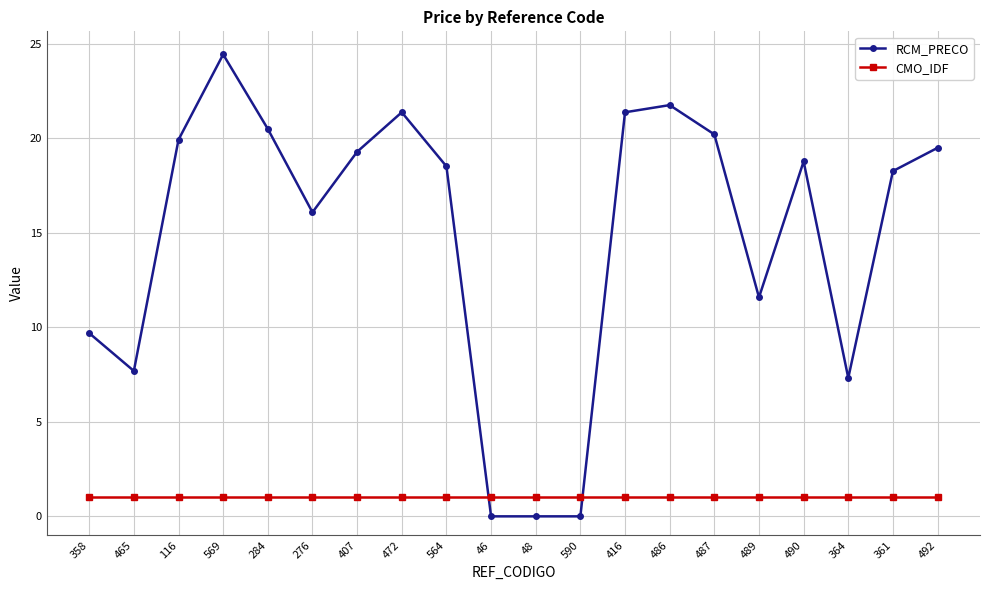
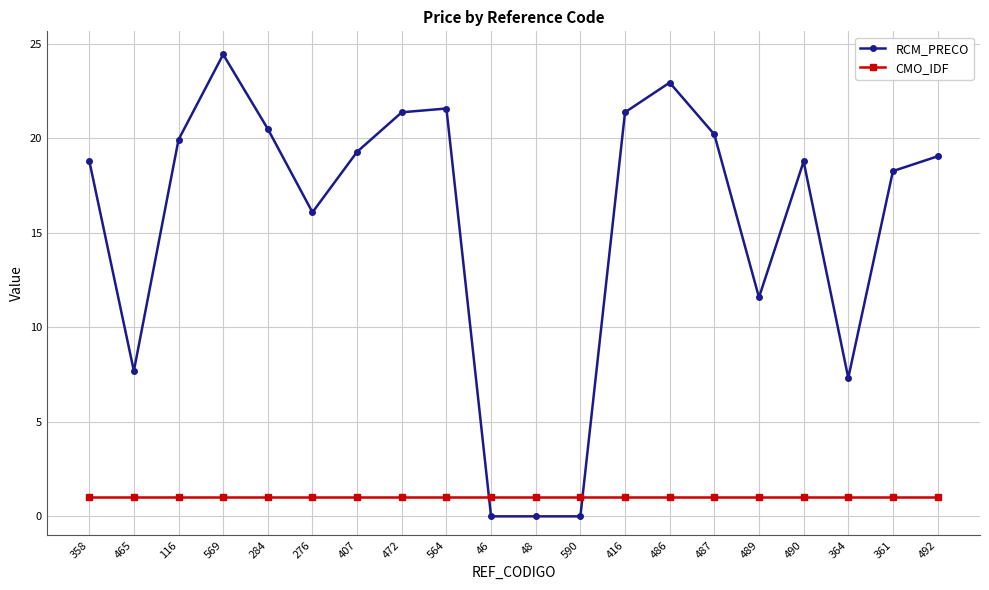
RCM_PRECO, 358: 9.7 -> 18.8
RCM_PRECO, 564: 18.5 -> 21.6
RCM_PRECO, 486: 21.8 -> 22.9
RCM_PRECO, 492: 19.5 -> 19.0
